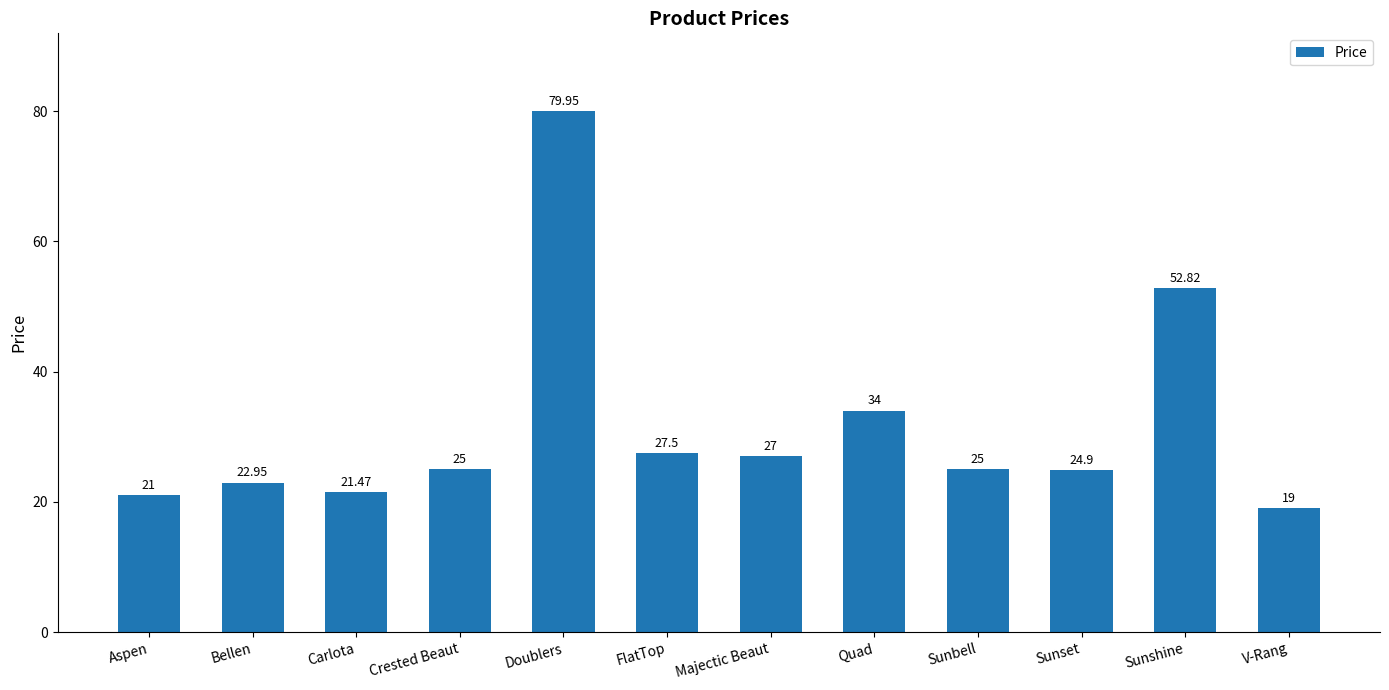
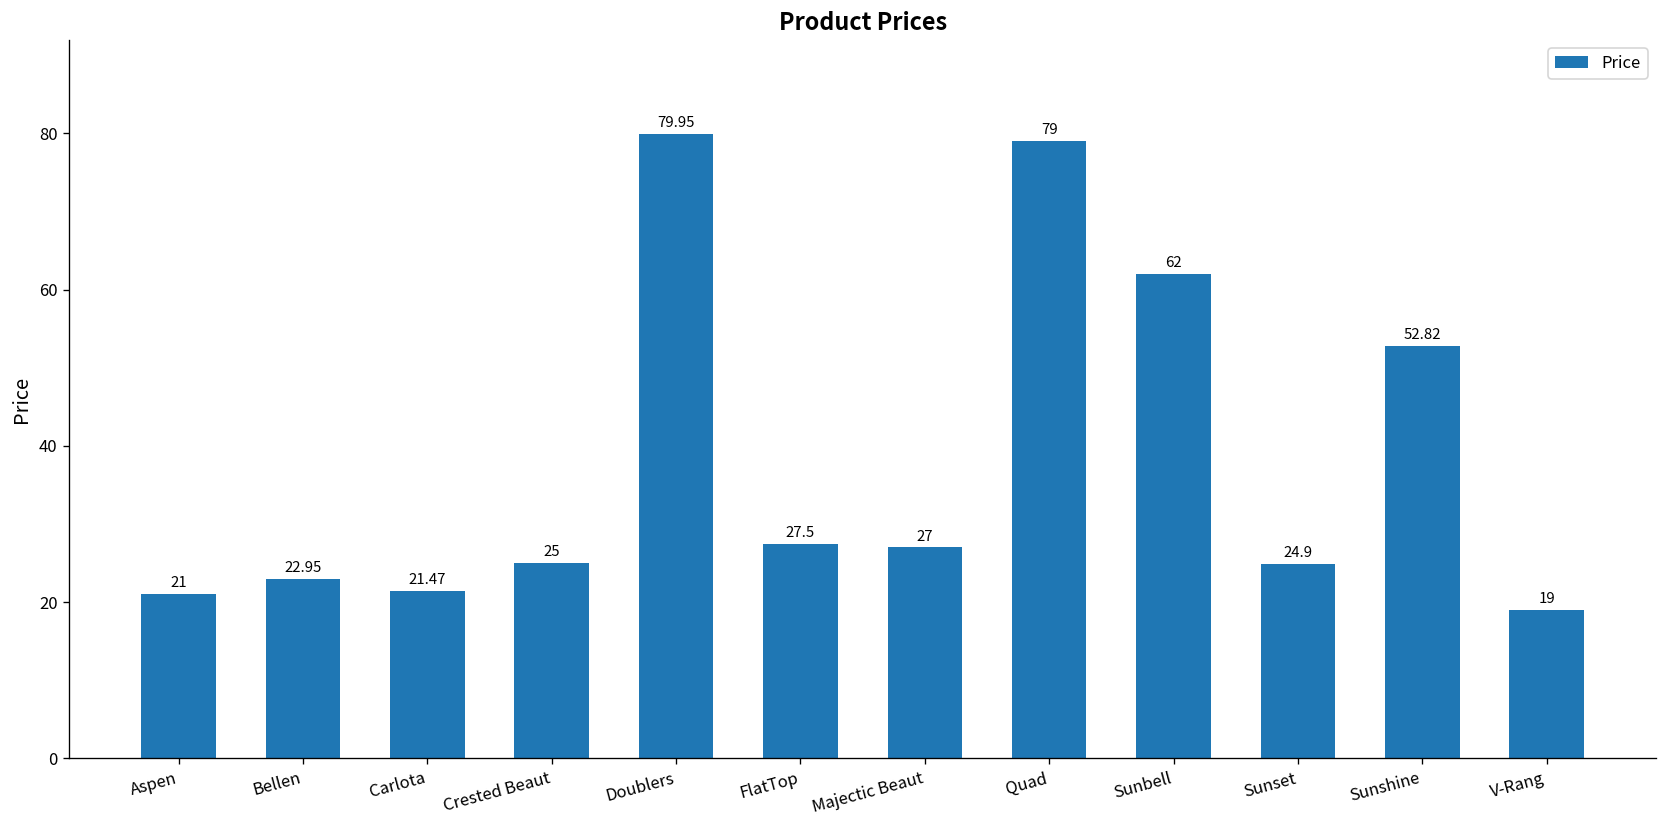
Quad: 34 -> 79
Sunbell: 25 -> 62
